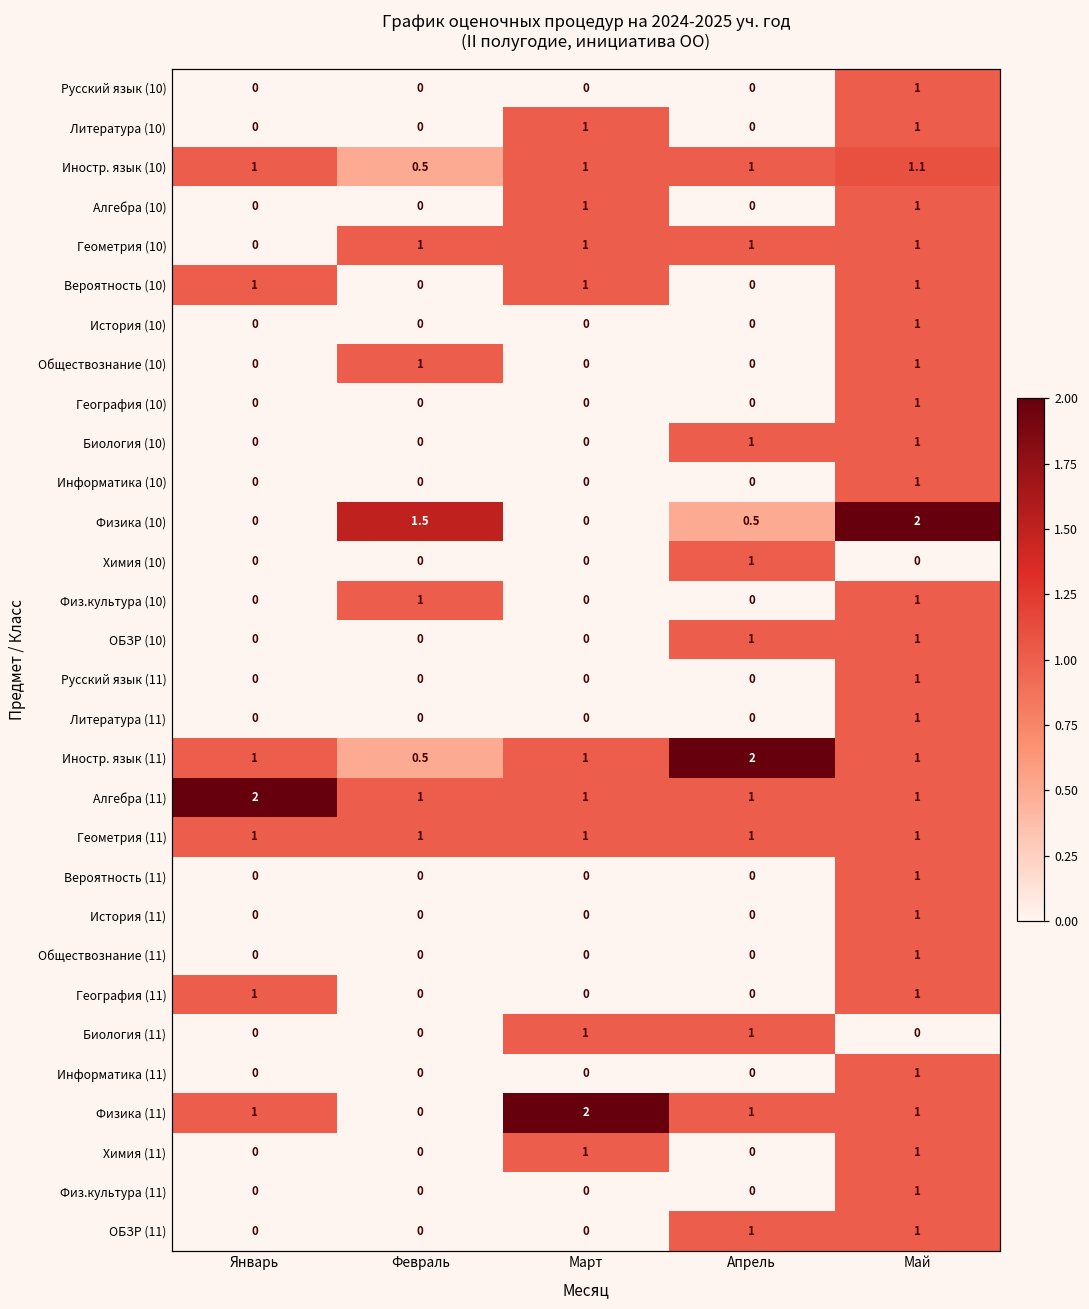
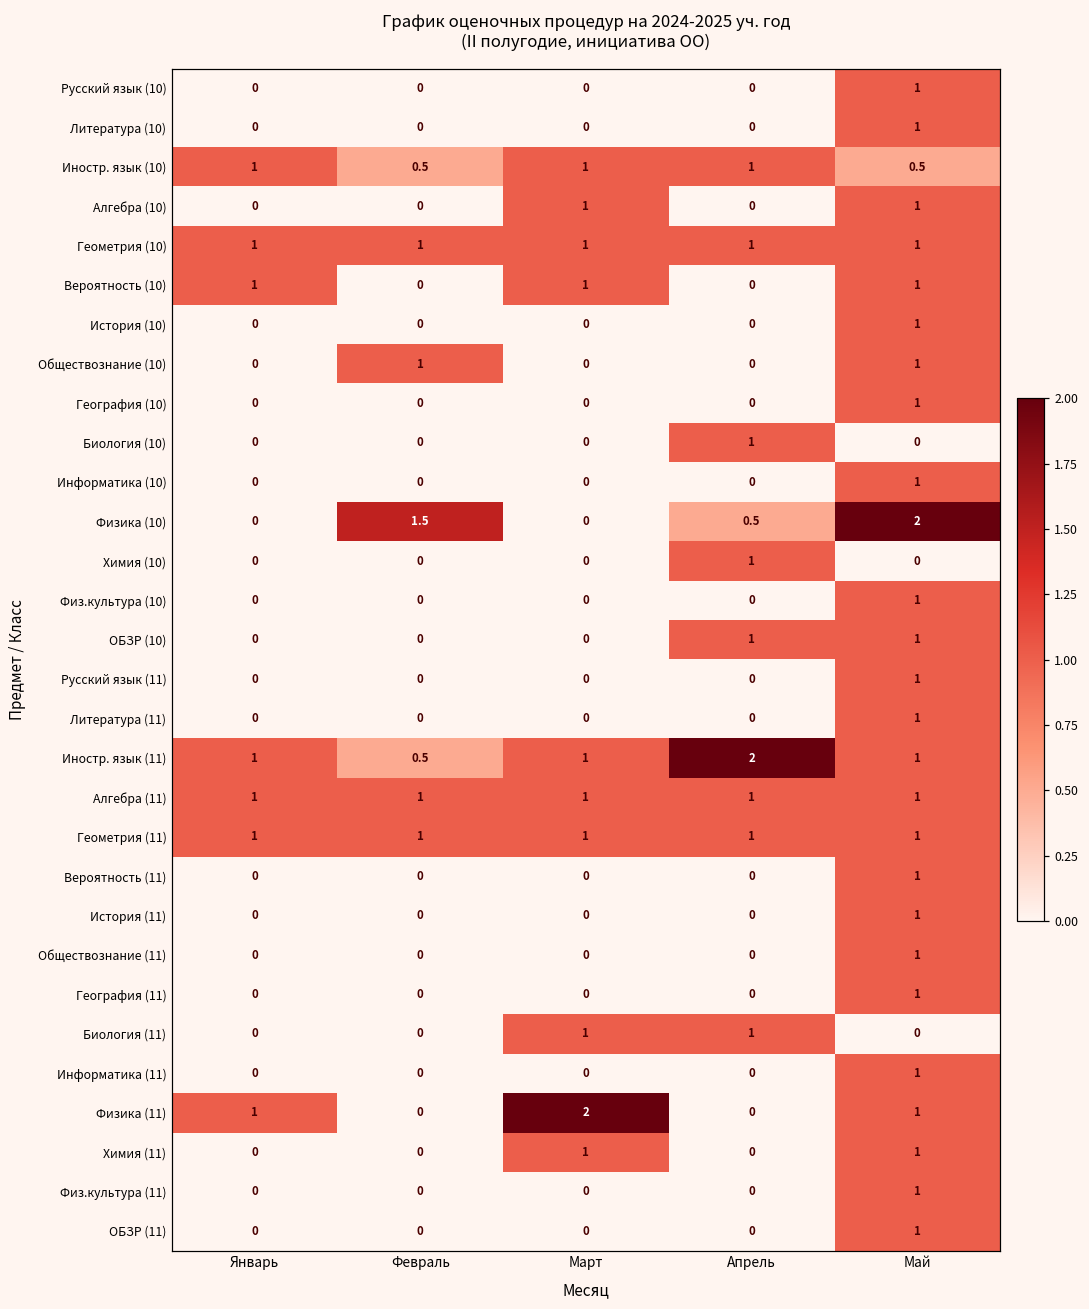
Литература (10), Март: 1 -> 0
Иностр. язык (10), Май: 1.1 -> 0.5
Геометрия (10), Январь: 0 -> 1
Биология (10), Май: 1 -> 0
Физ.культура (10), Февраль: 1 -> 0
Алгебра (11), Январь: 2 -> 1
География (11), Январь: 1 -> 0
Физика (11), Апрель: 1 -> 0
ОБЗР (11), Апрель: 1 -> 0
